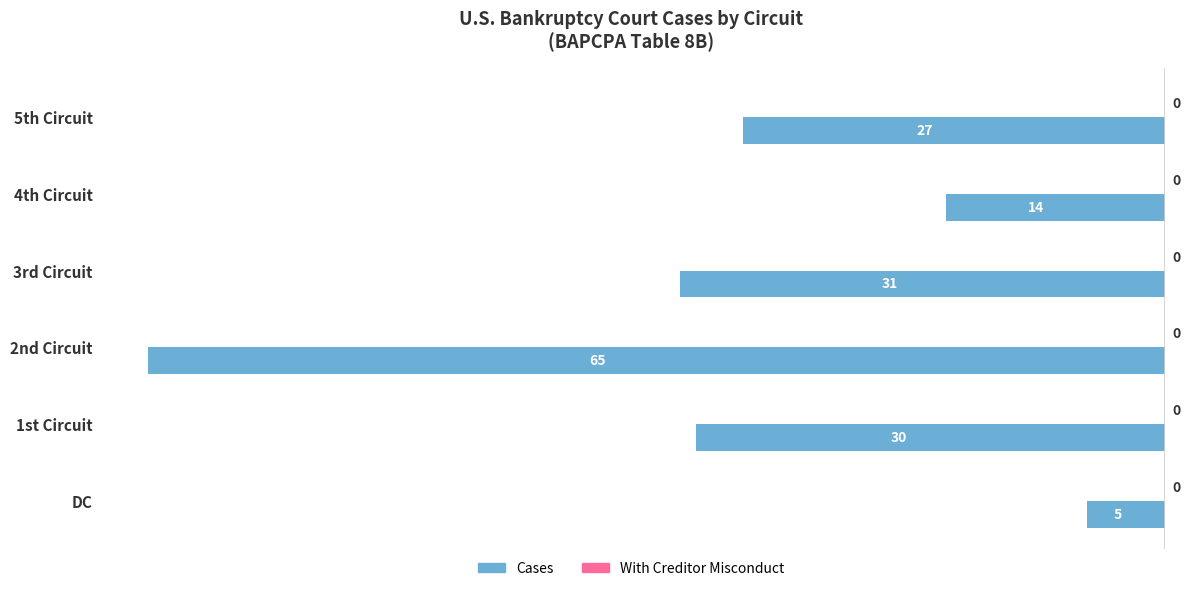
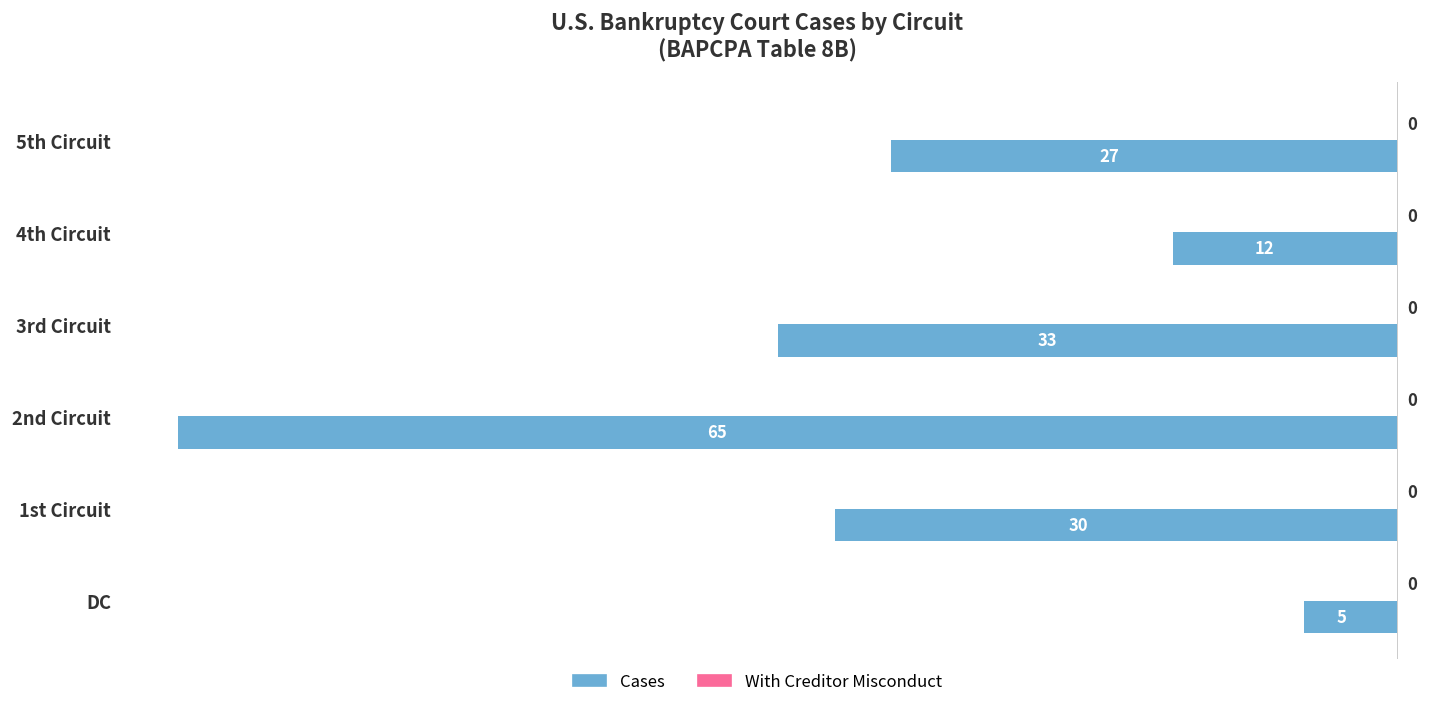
Cases, 4th Circuit: 14 -> 12
Cases, 3rd Circuit: 31 -> 33
